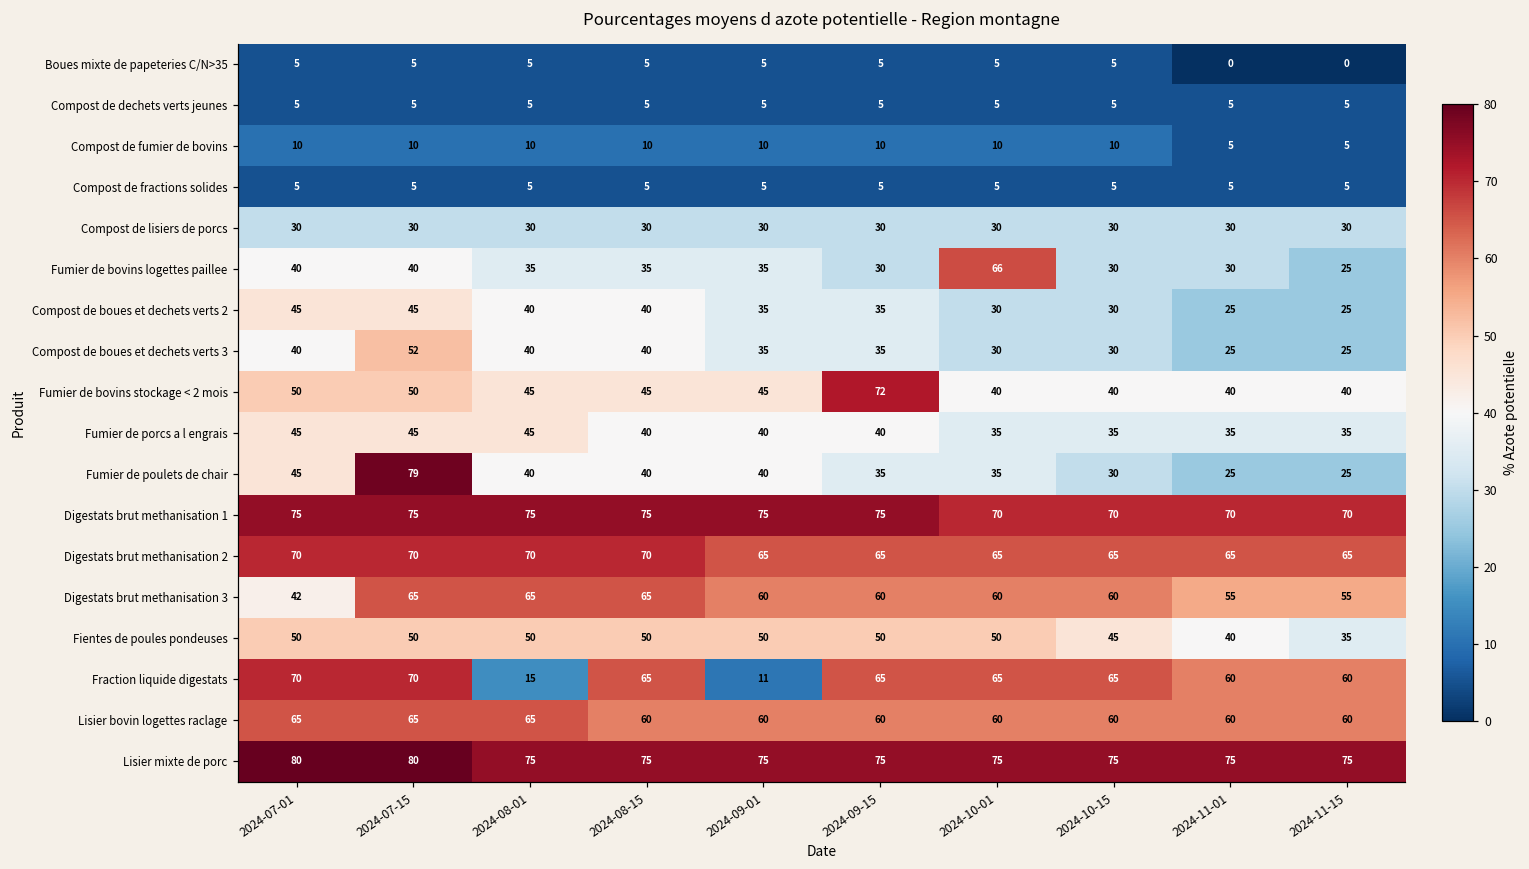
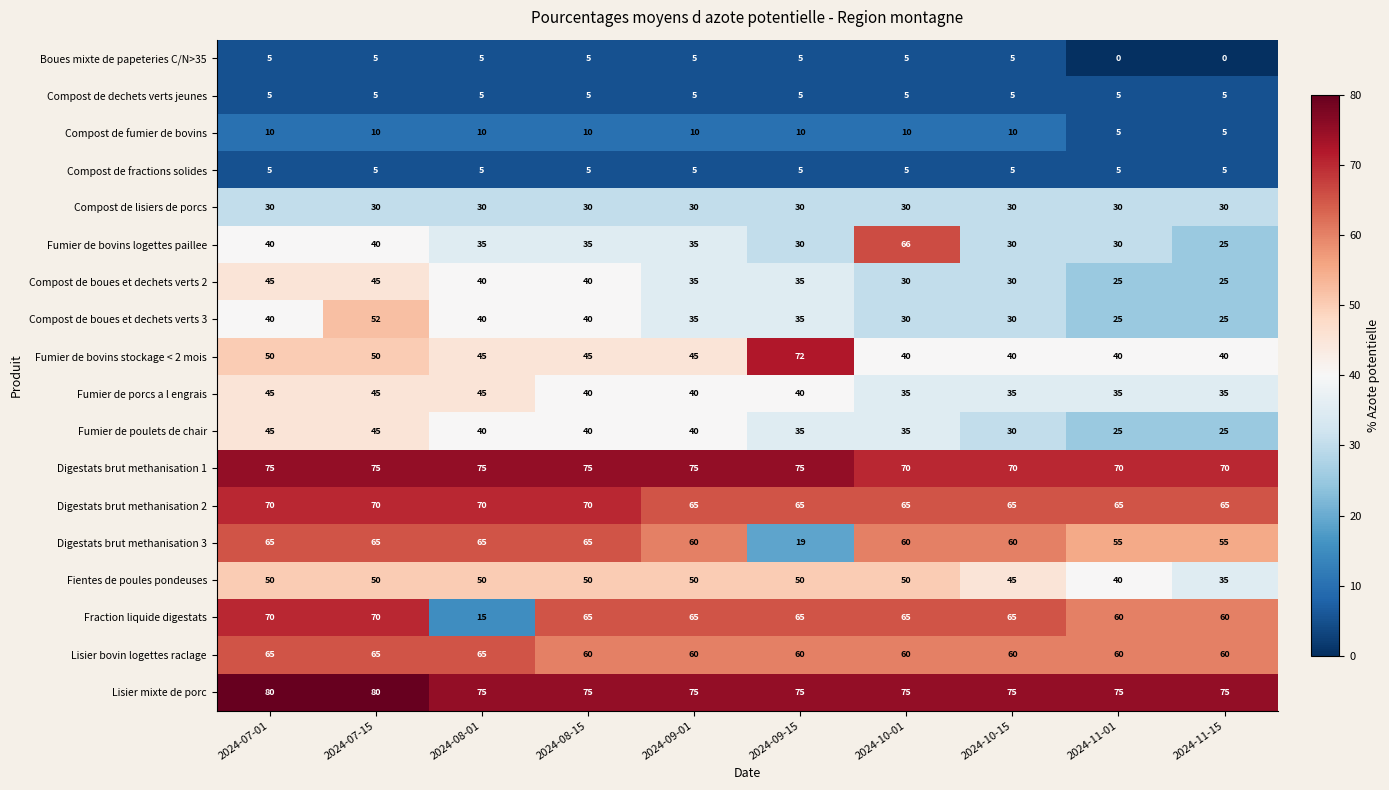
Fumier de poulets de chair, 2024-07-15: 79 -> 45
Digestats brut methanisation 3, 2024-07-01: 42 -> 65
Digestats brut methanisation 3, 2024-09-15: 60 -> 19
Fraction liquide digestats, 2024-09-01: 11 -> 65
